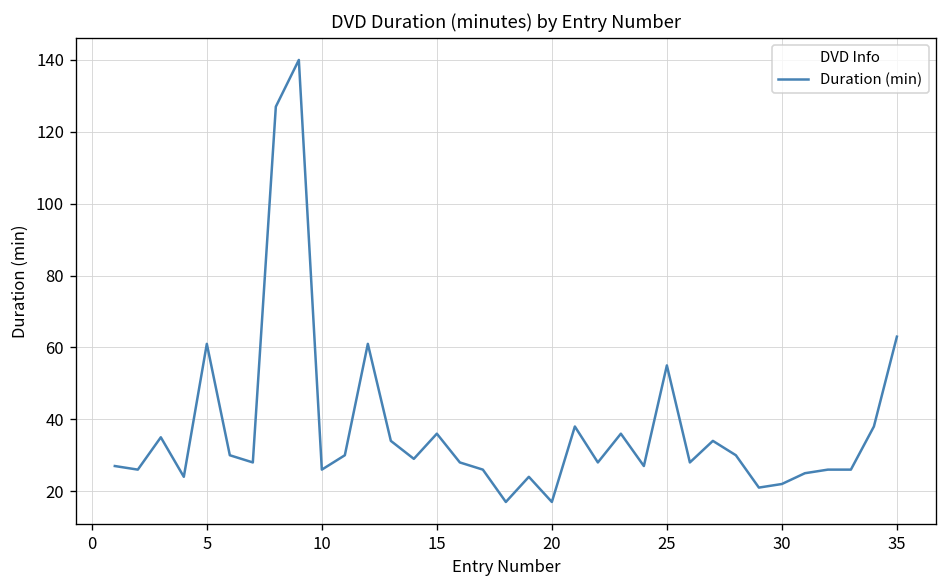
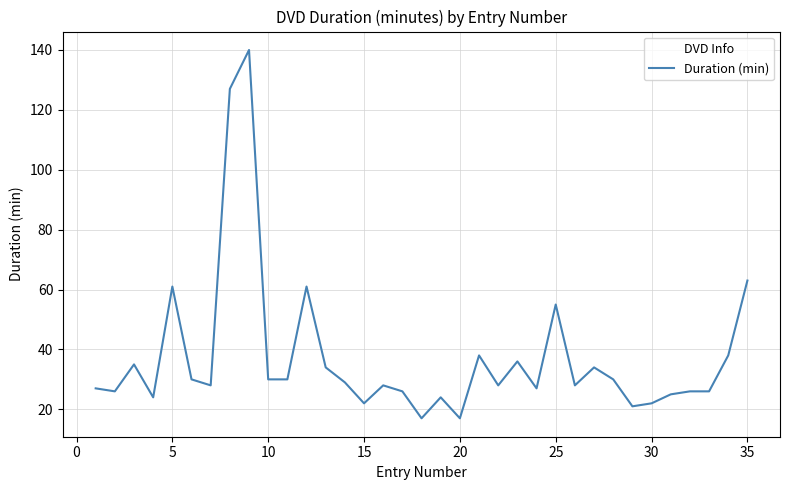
10: 26 -> 30
15: 36 -> 22
